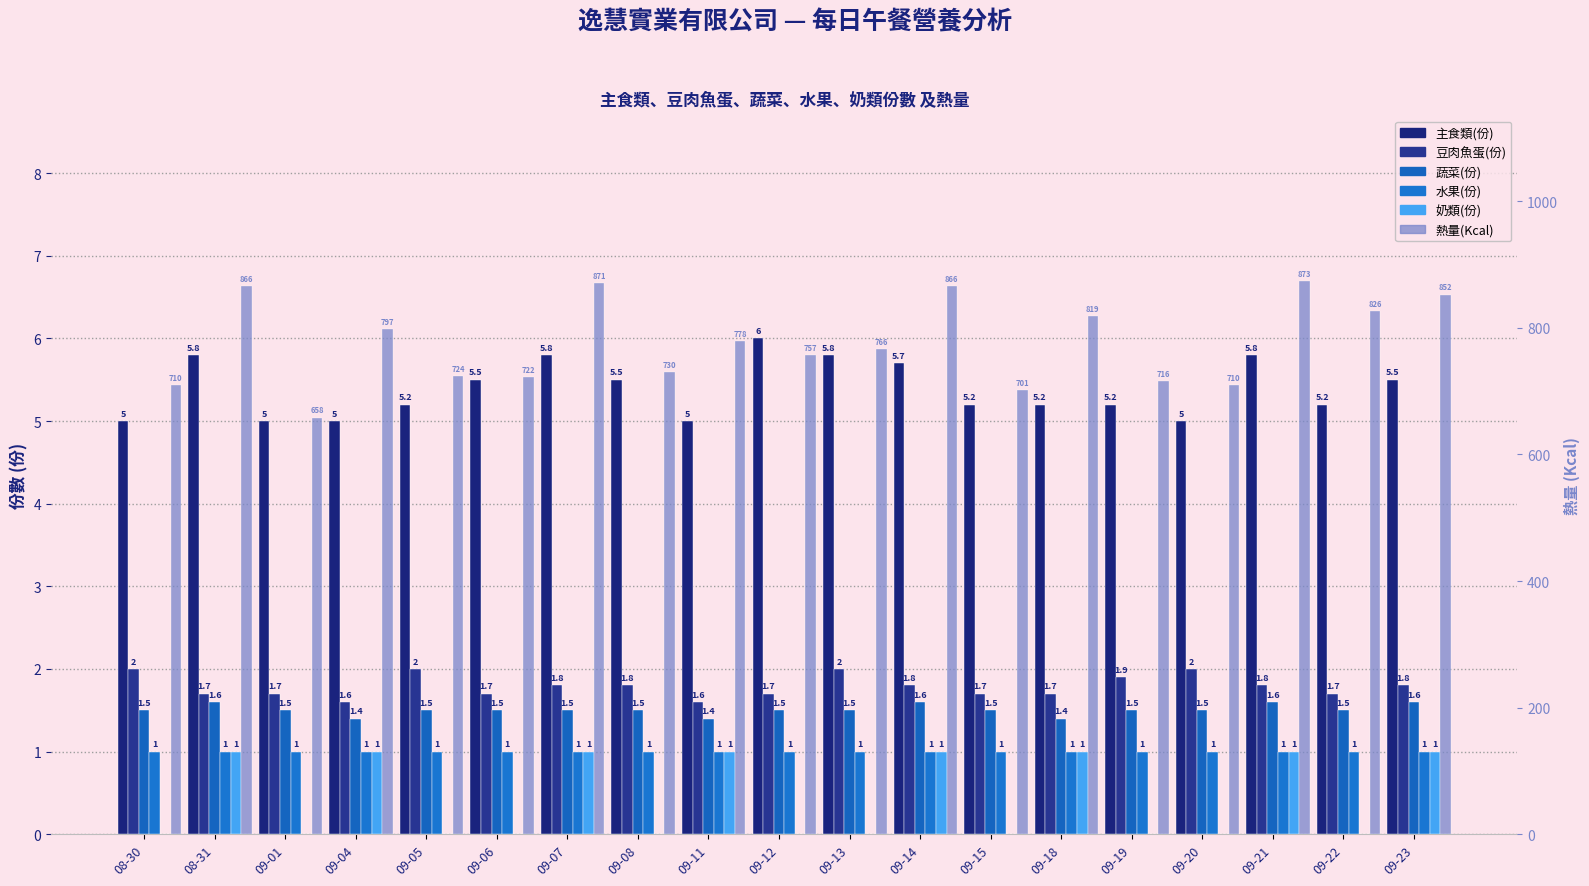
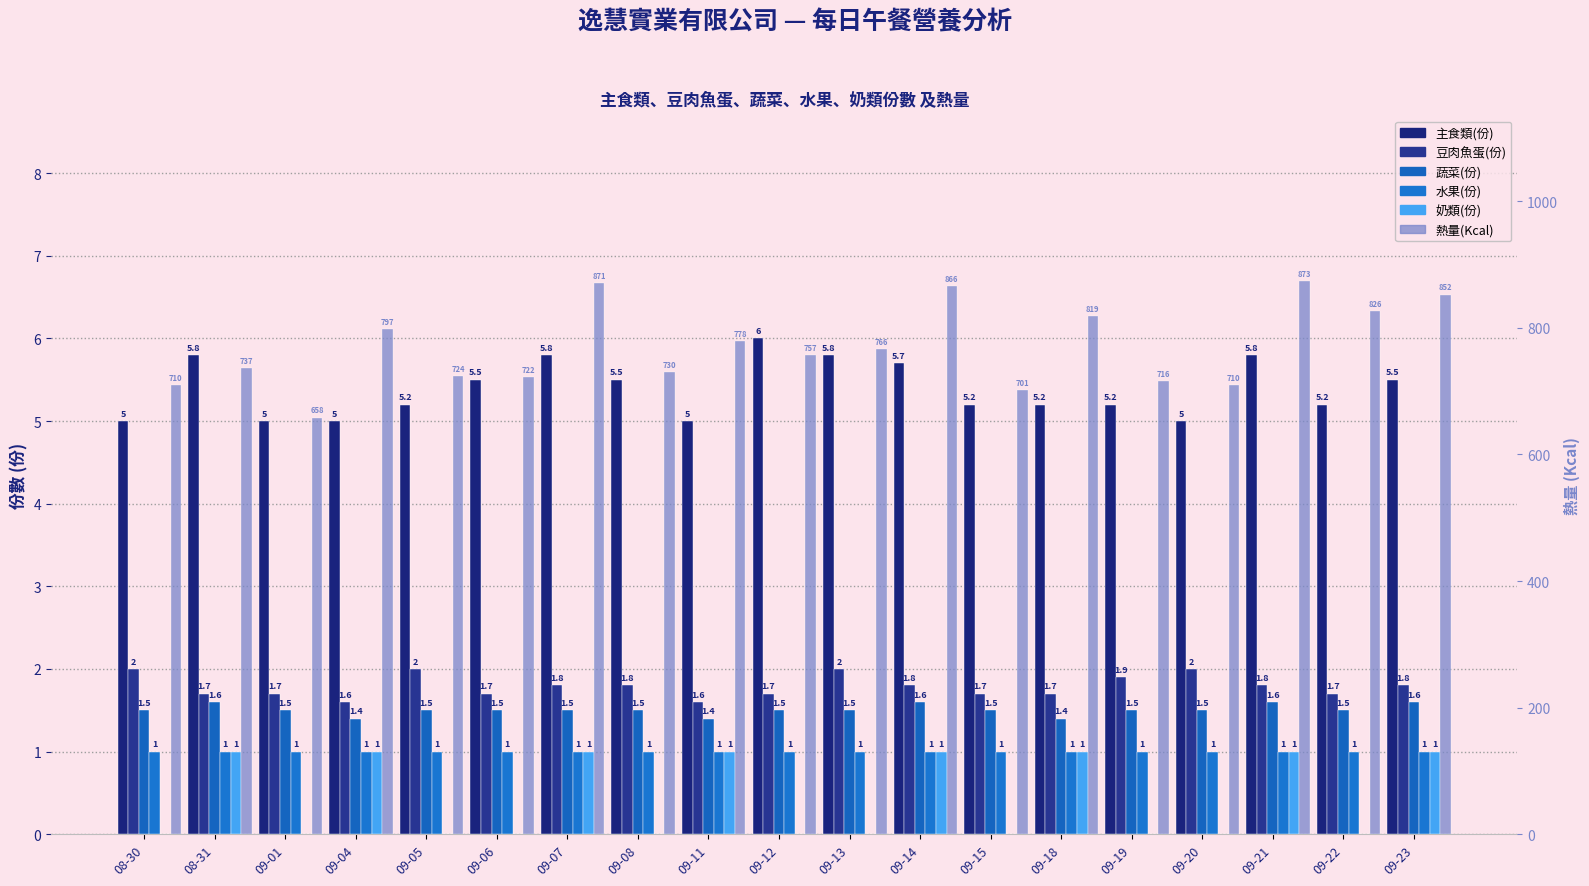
熱量(Kcal), 08-31: 866 -> 737
